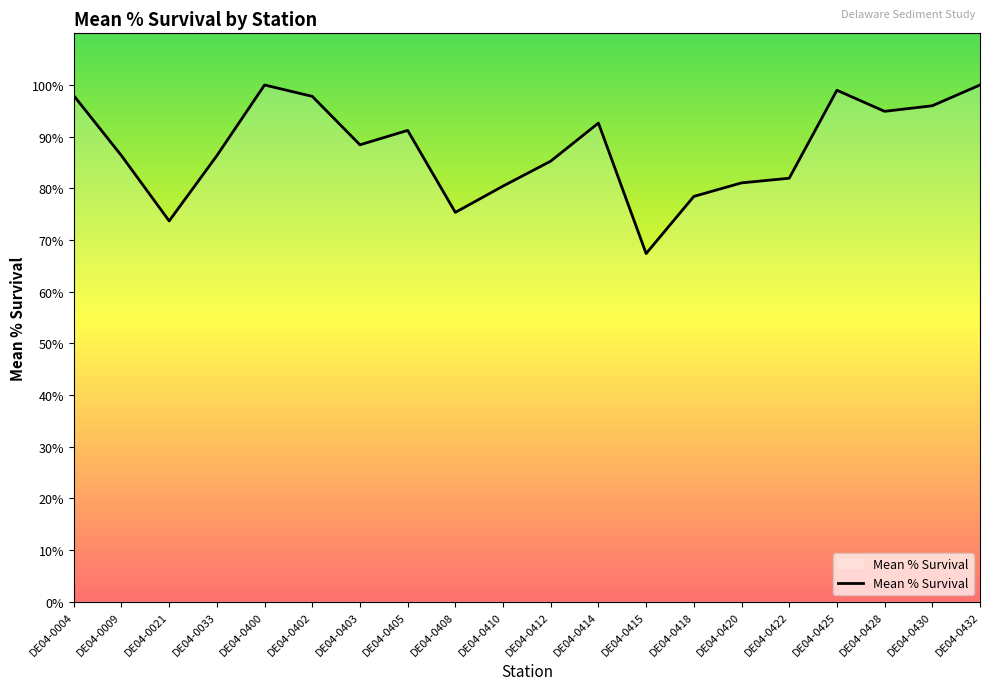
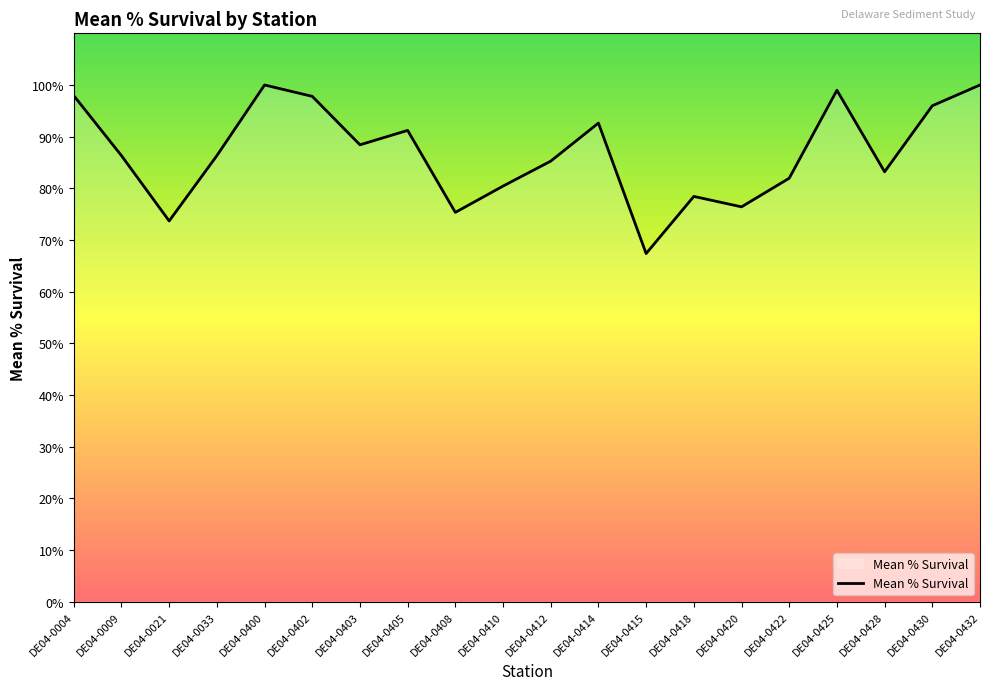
DE04-0420: 81% -> 76%
DE04-0428: 95% -> 83%
